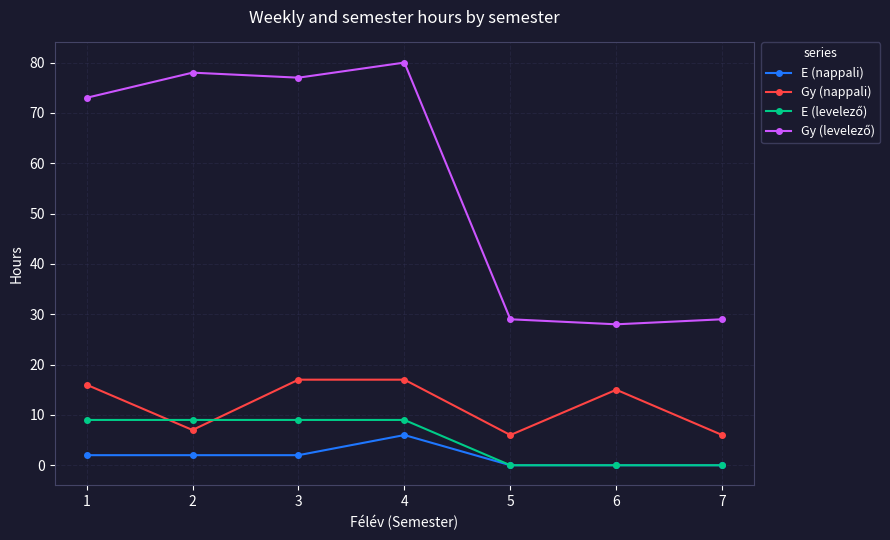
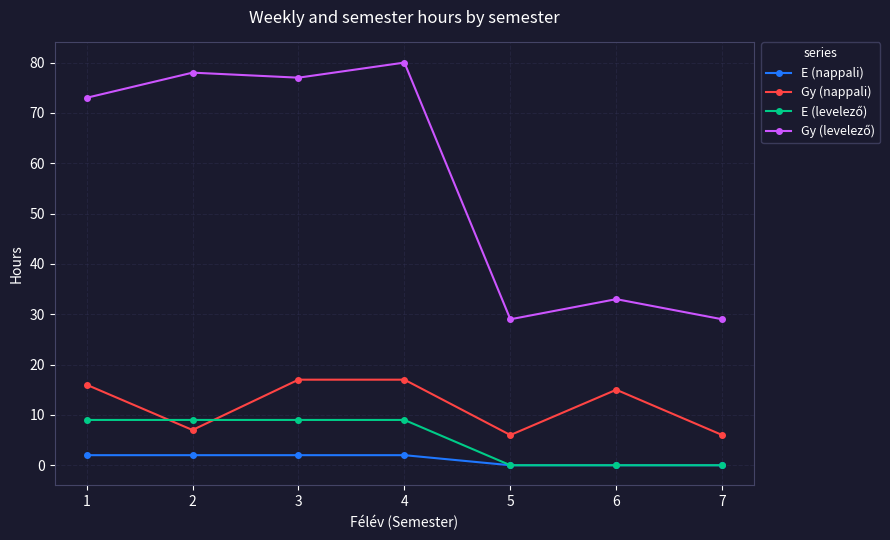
E (nappali), 4: 6 -> 2
Gy (levelező), 6: 28 -> 33
